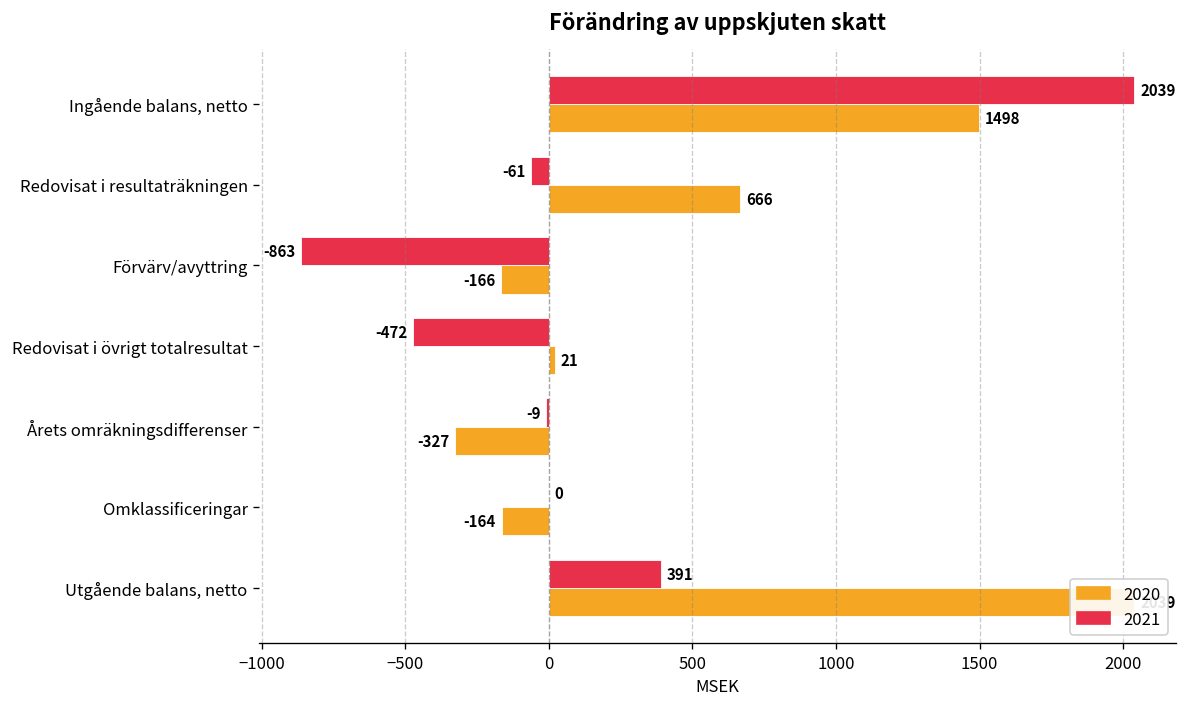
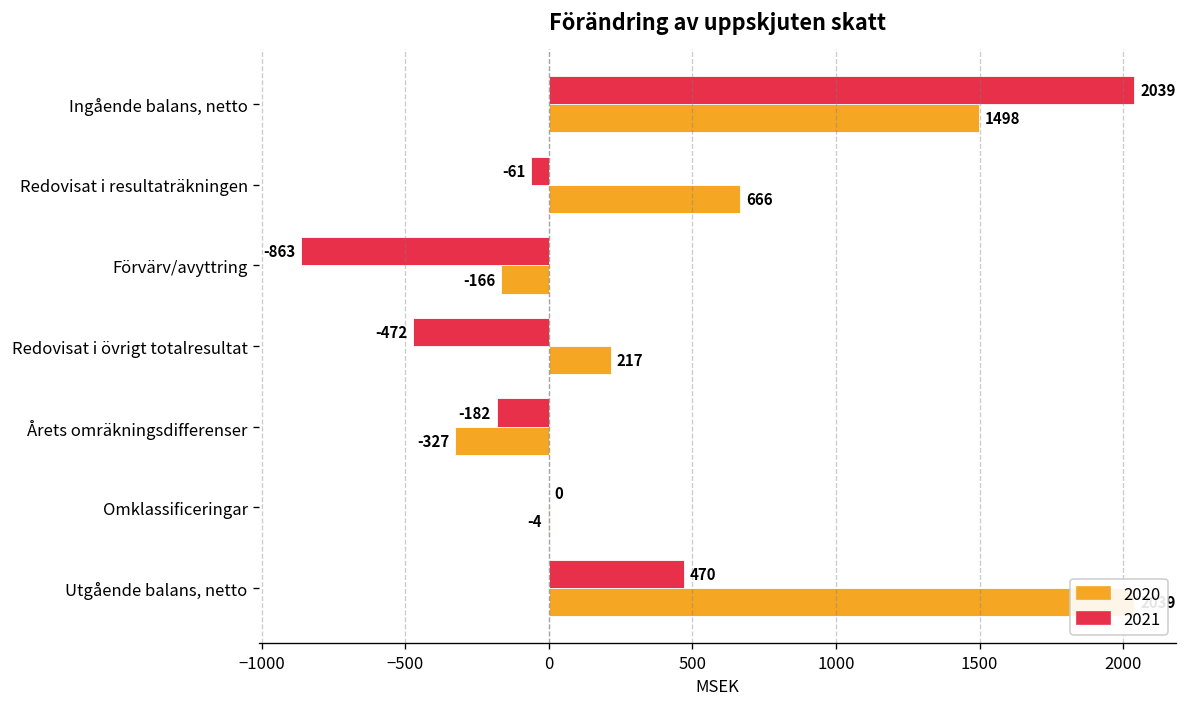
2020, Redovisat i övrigt totalresultat: 21 -> 217
2021, Årets omräkningsdifferenser: -9 -> -182
2020, Omklassificeringar: -164 -> -4
2021, Utgående balans, netto: 391 -> 470
